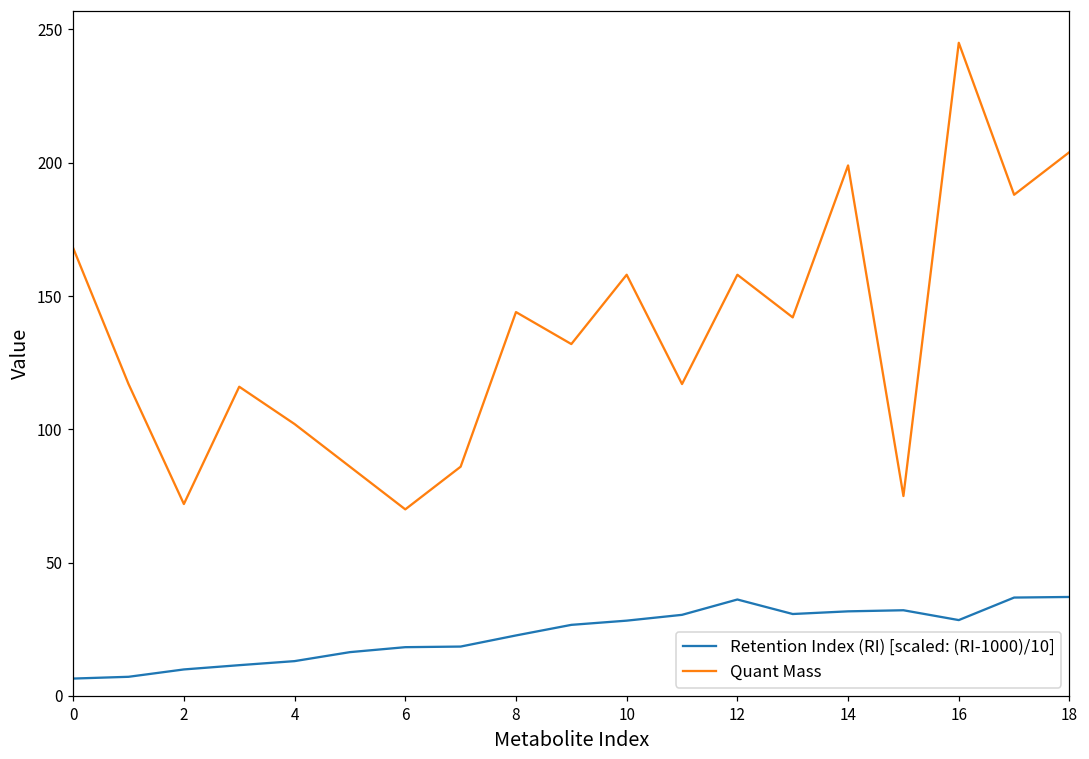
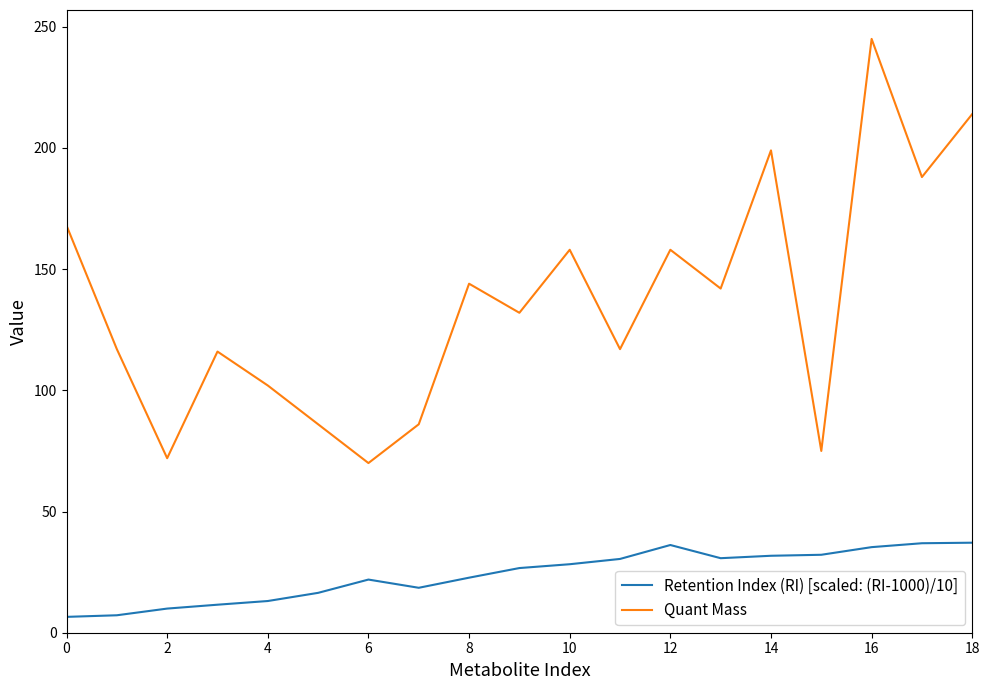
Retention Index (RI) [scaled: (RI-1000)/10], 6: 18 -> 22
Retention Index (RI) [scaled: (RI-1000)/10], 16: 28 -> 35
Quant Mass, 18: 204 -> 214
